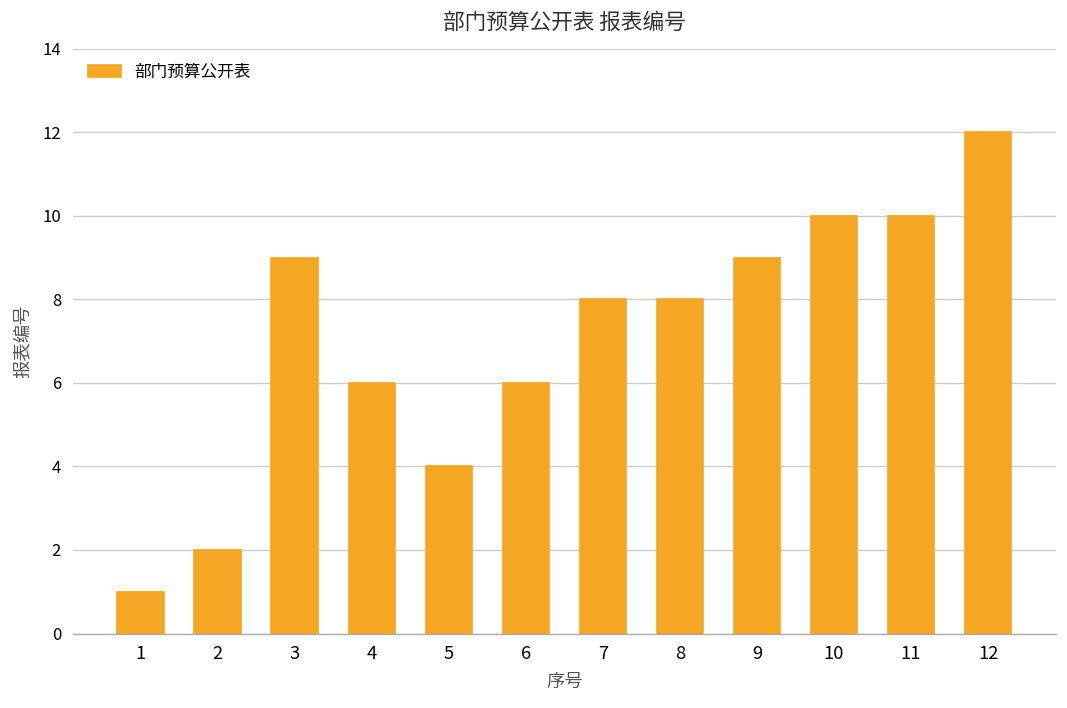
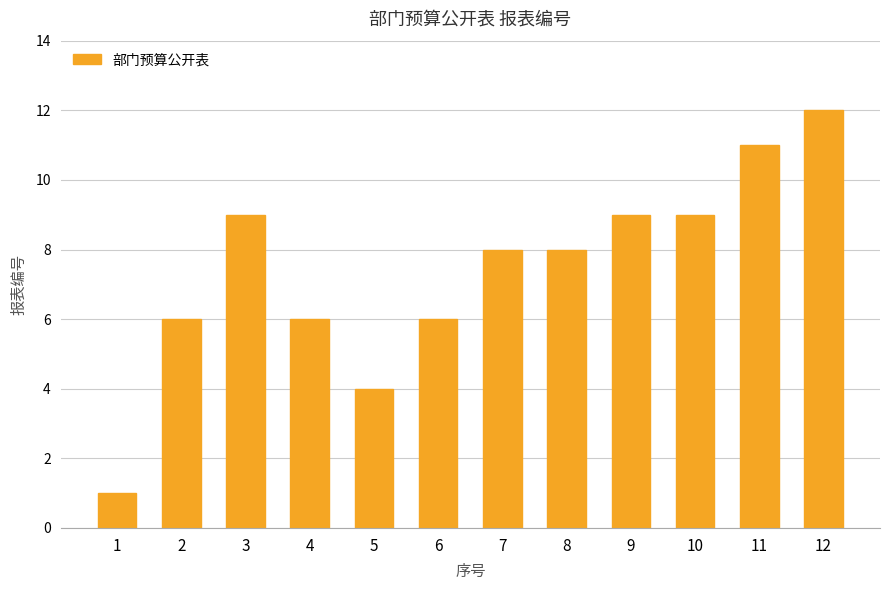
2: 2 -> 6
10: 10 -> 9
11: 10 -> 11
